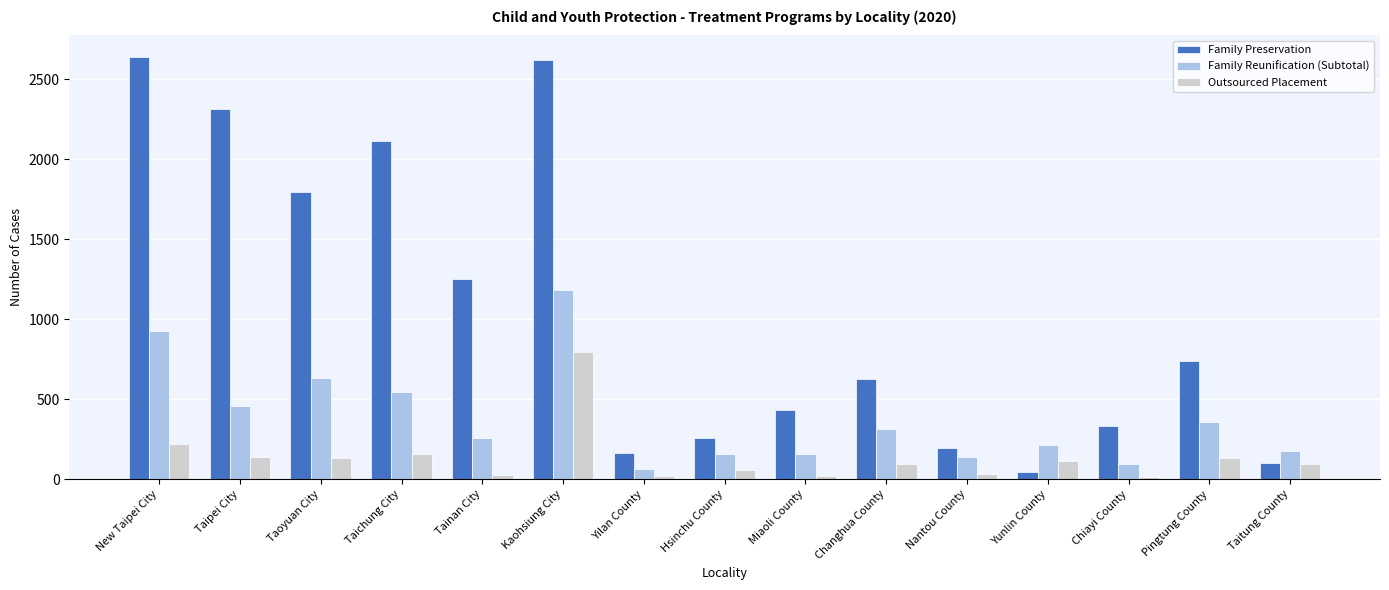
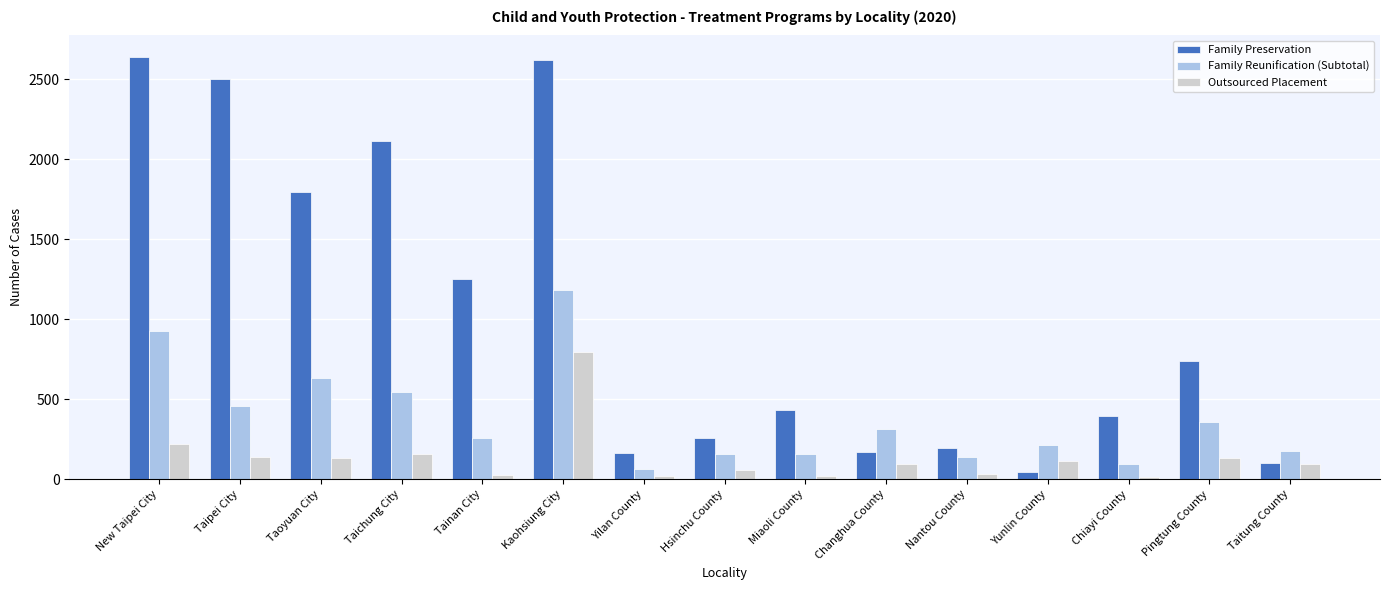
Family Preservation, Taipei City: 2310 -> 2500
Family Preservation, Changhua County: 620 -> 170
Family Preservation, Chiayi County: 330 -> 400
